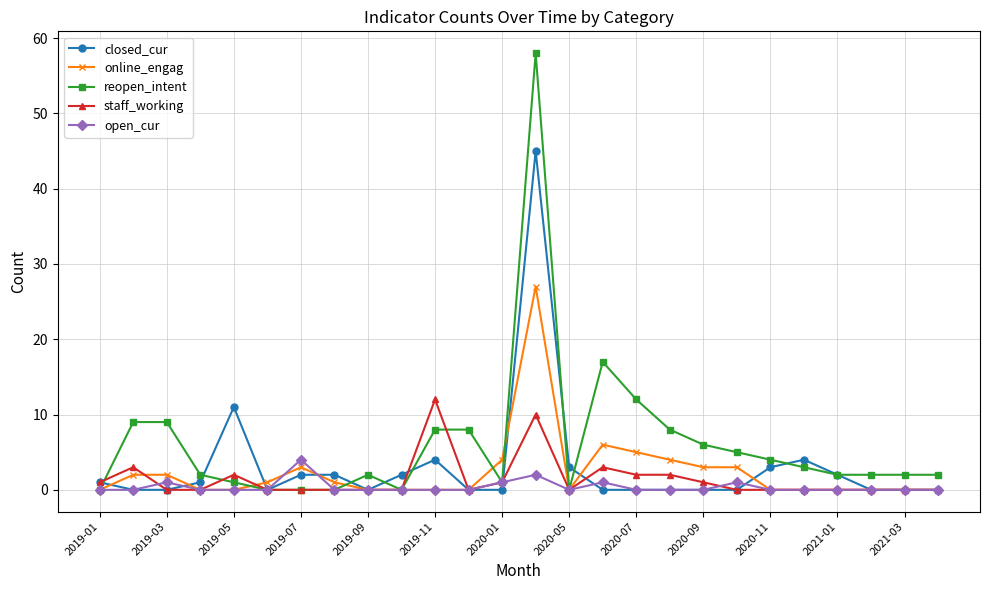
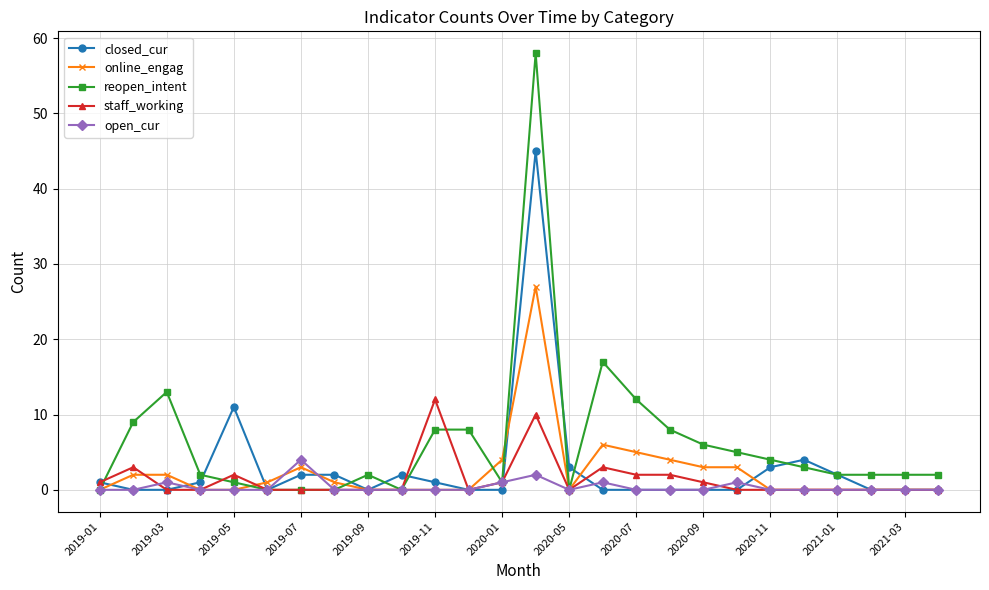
reopen_intent, 2019-03: 9 -> 13
closed_cur, 2019-11: 4 -> 1
